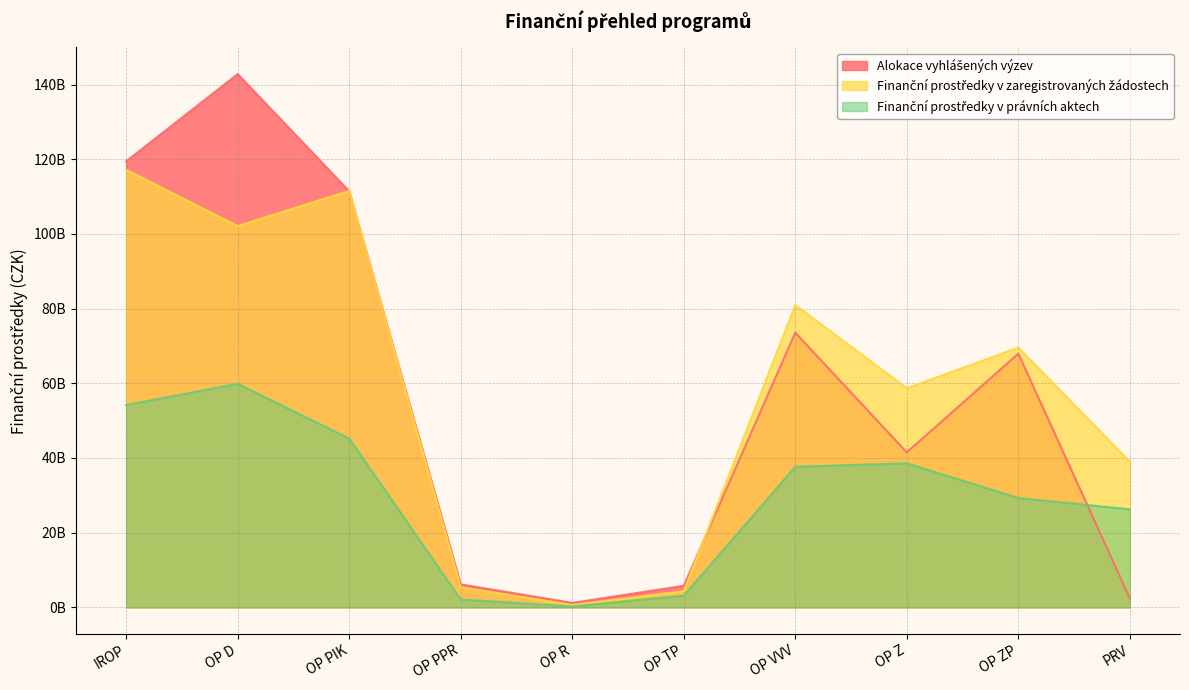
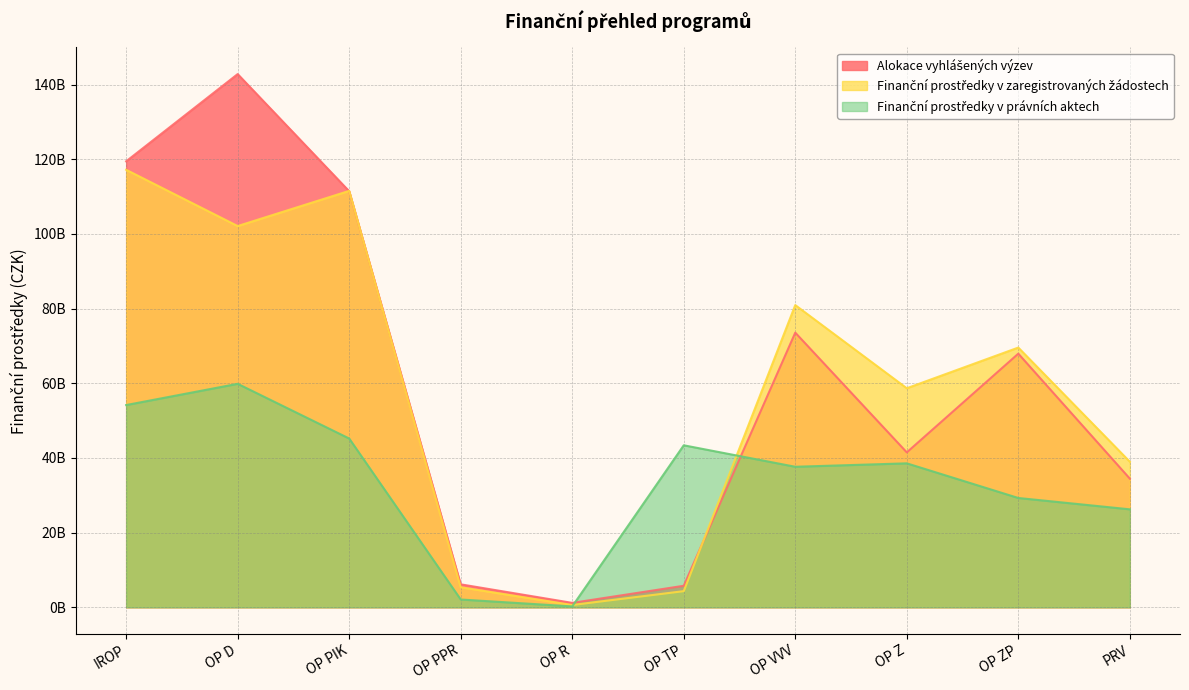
Finanční prostředky v právních aktech, OP TP: 3000000000 -> 43000000000
Alokace vyhlášených výzev, PRV: 2000000000 -> 34000000000
